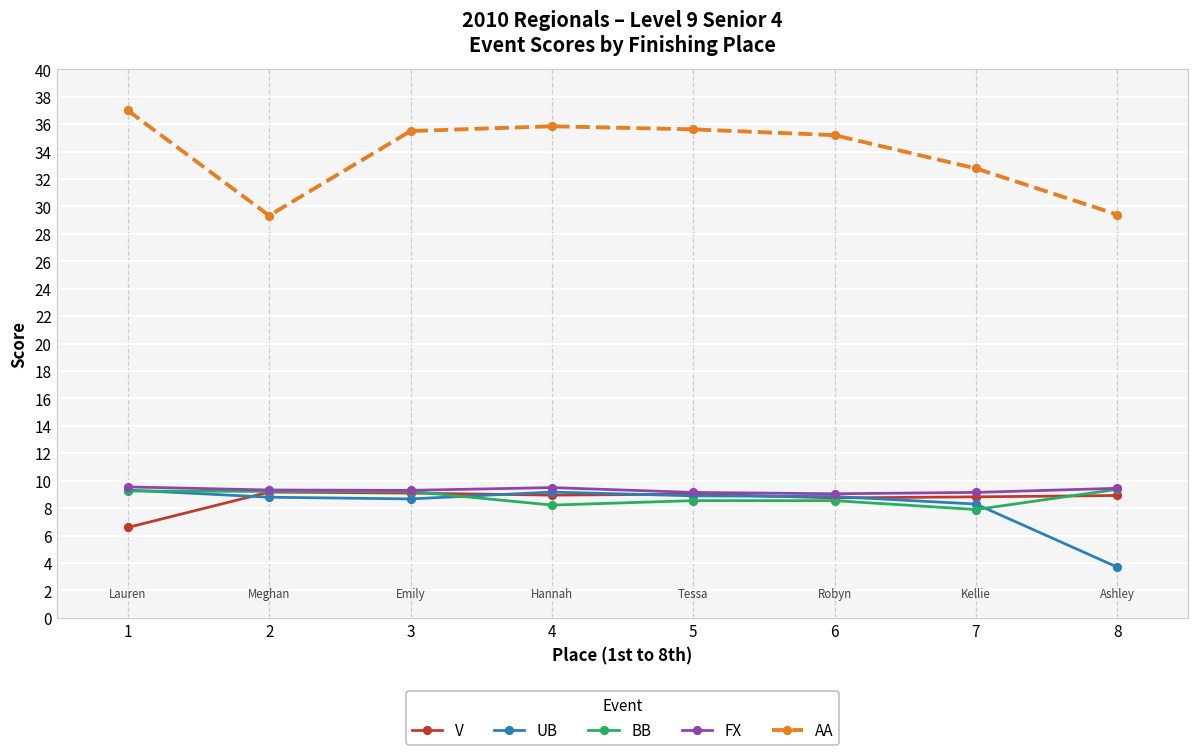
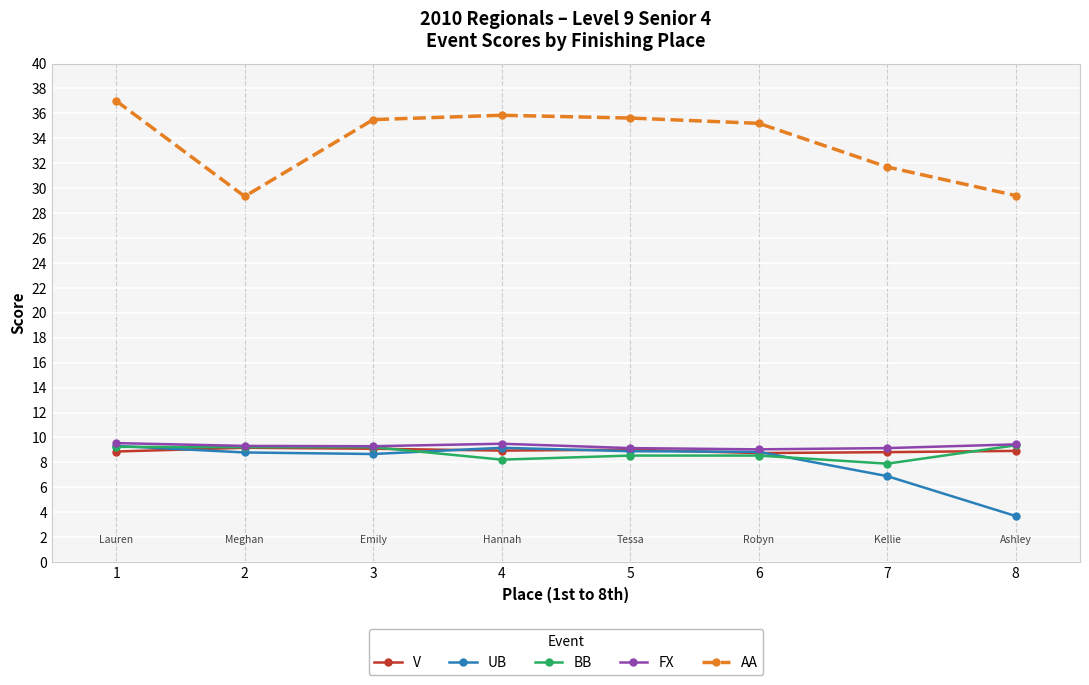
V, 1: 6.6 -> 8.9
UB, 7: 8.3 -> 6.9
AA, 7: 32.8 -> 31.7
